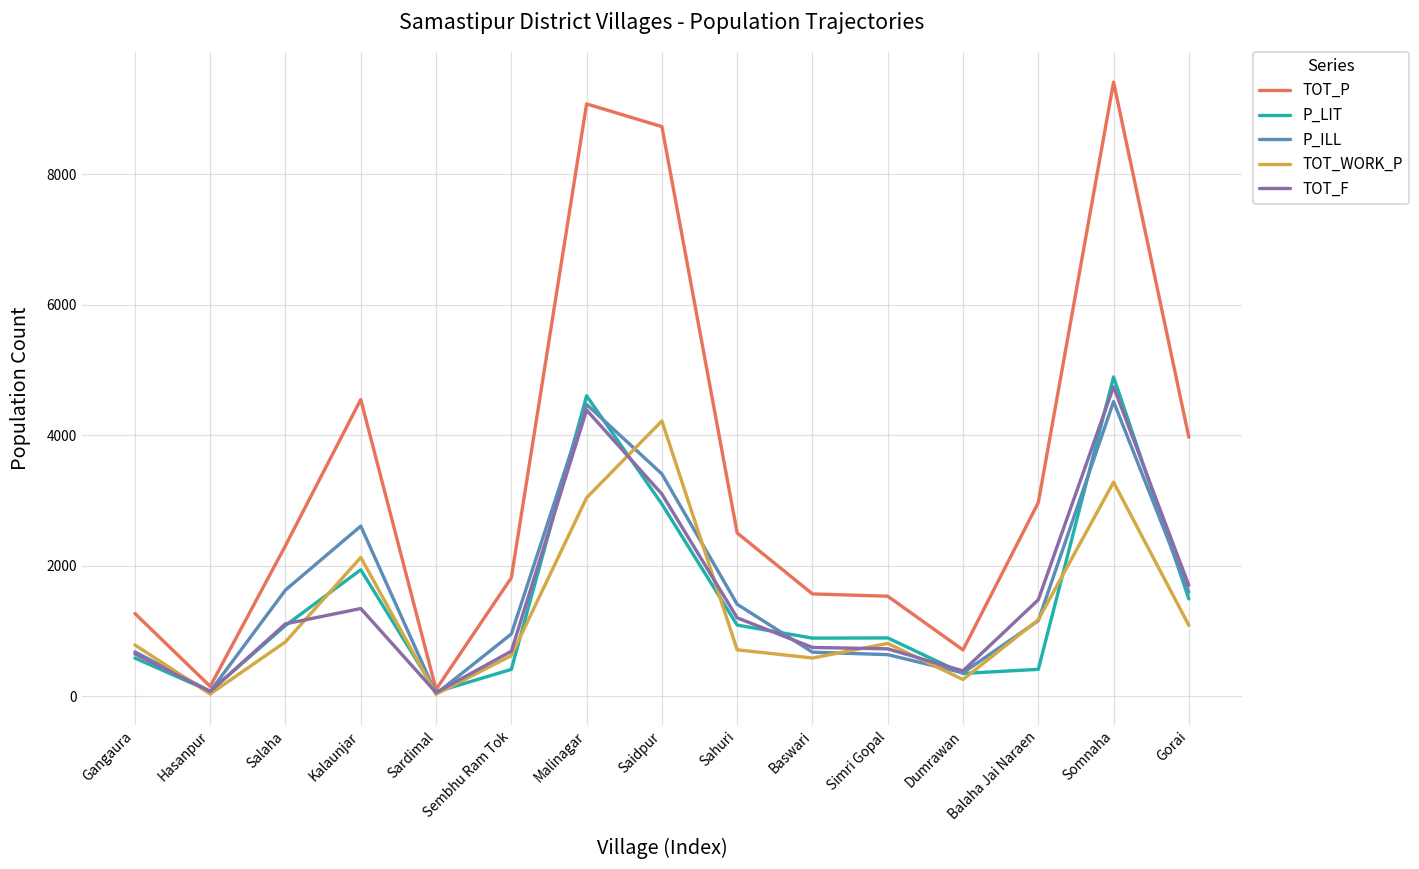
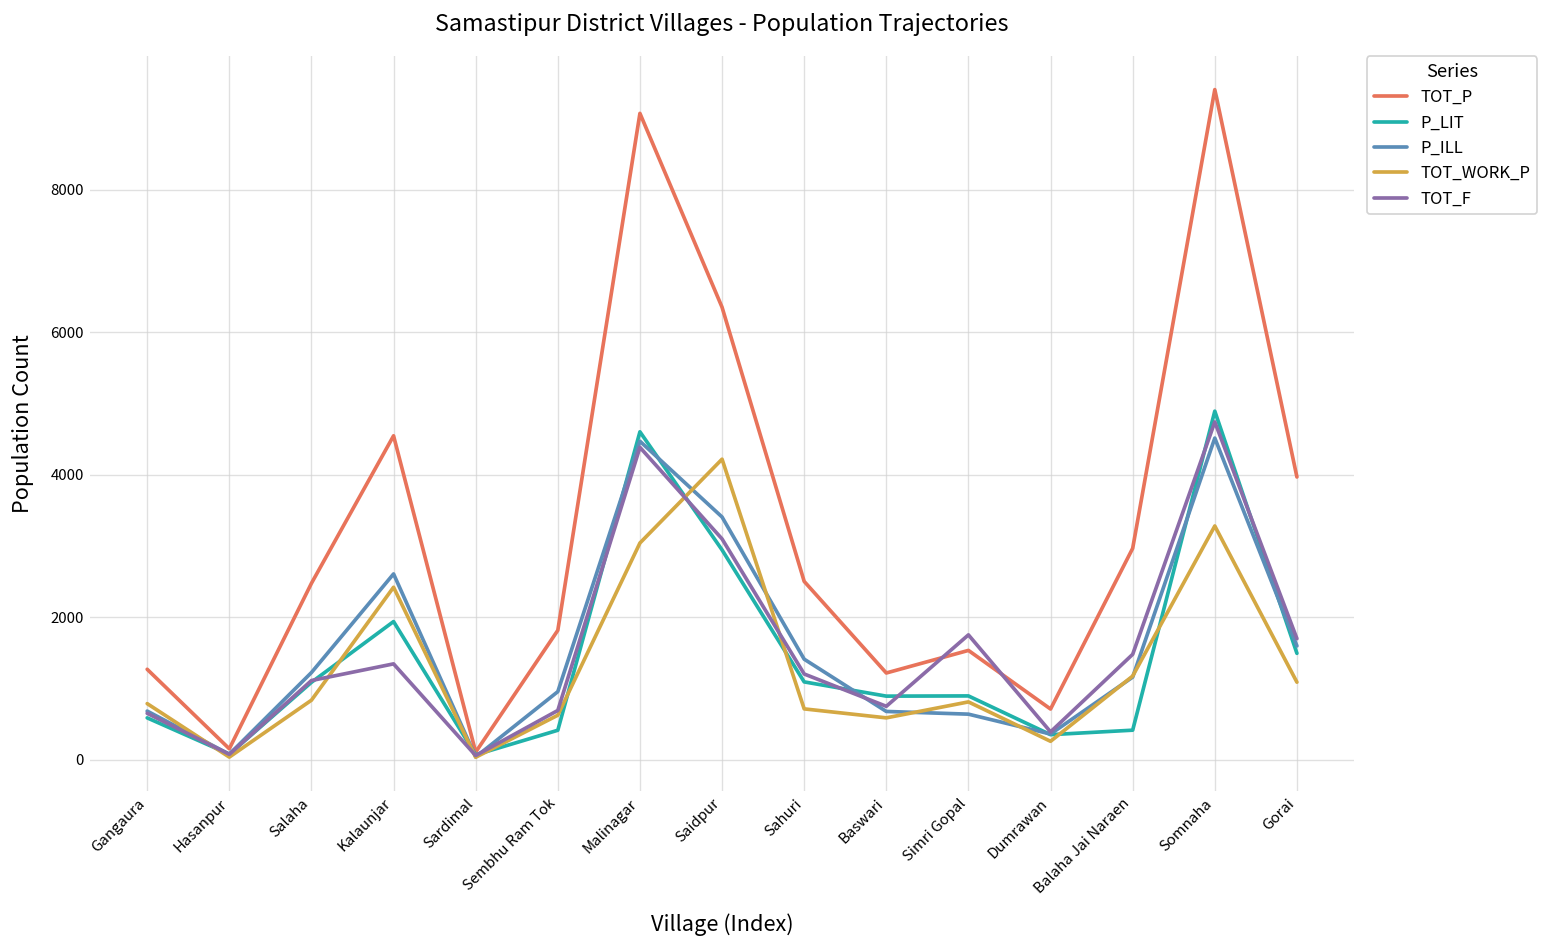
TOT_P, Salaha: 2300 -> 2500
P_ILL, Salaha: 1600 -> 1200
TOT_WORK_P, Kalaunjar: 2100 -> 2400
TOT_P, Saidpur: 8700 -> 6400
TOT_P, Baswari: 1600 -> 1200
TOT_F, Simri Gopal: 700 -> 1800
